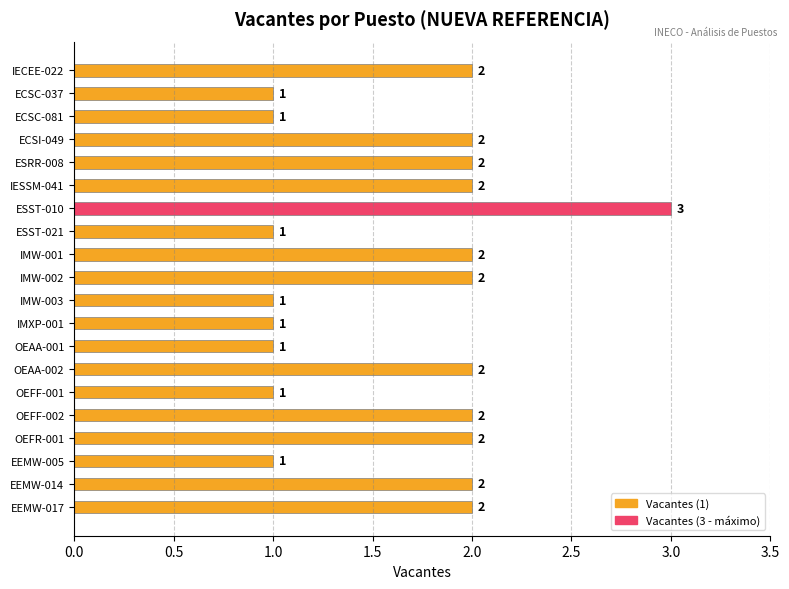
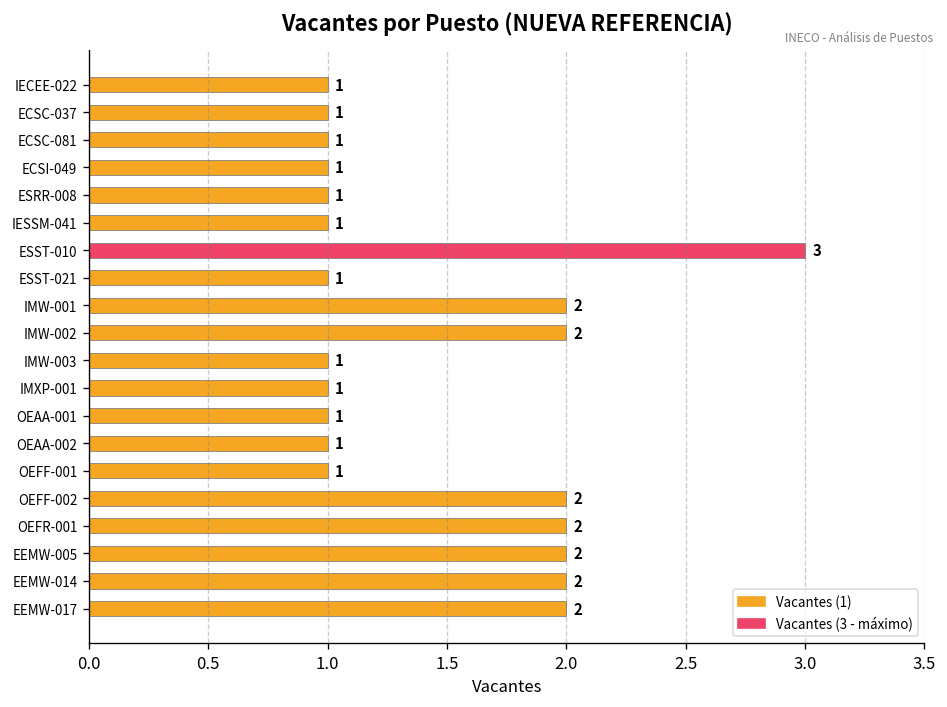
IECEE-022: 2 -> 1
ECSI-049: 2 -> 1
ESRR-008: 2 -> 1
IESSM-041: 2 -> 1
OEAA-002: 2 -> 1
EEMW-005: 1 -> 2
